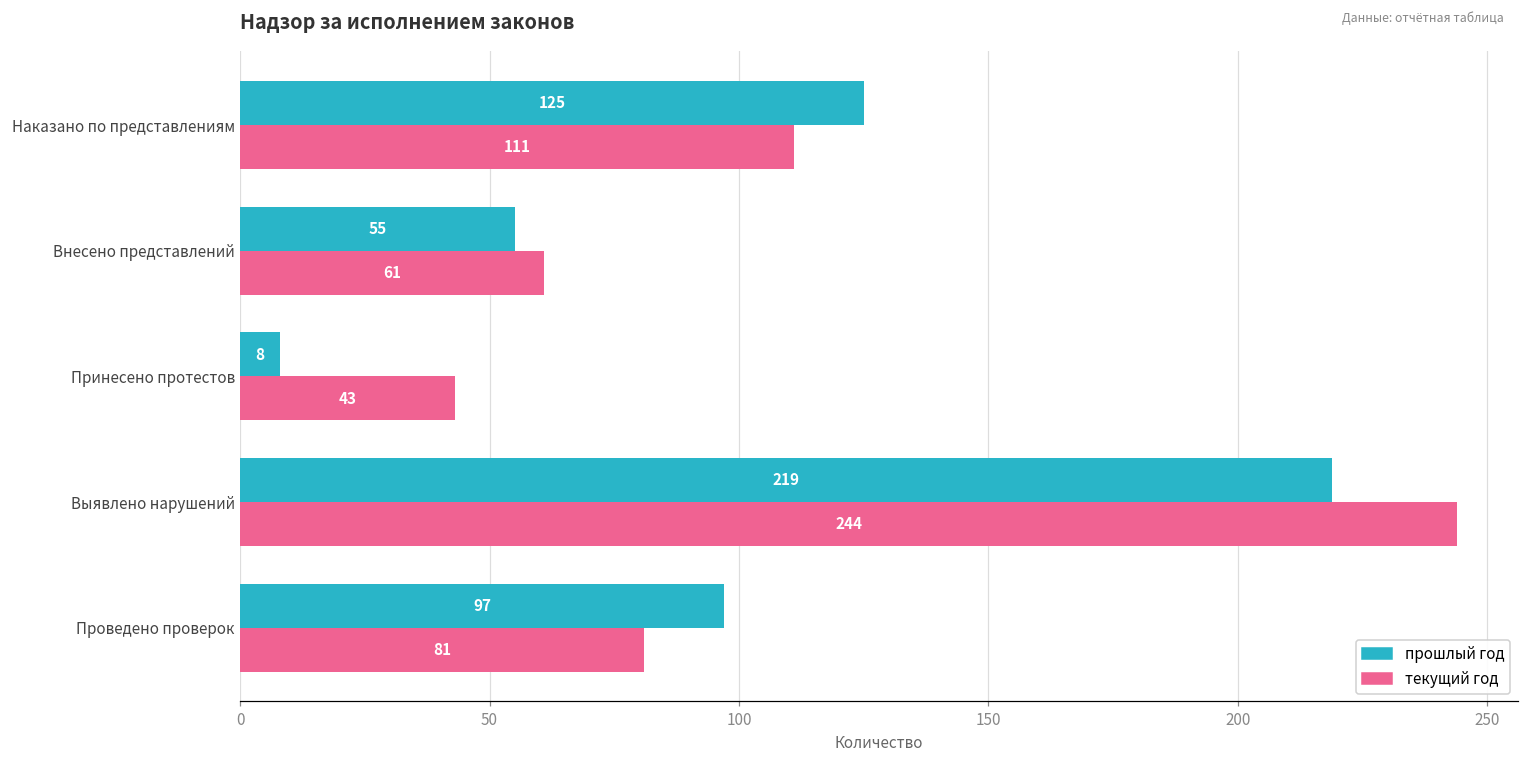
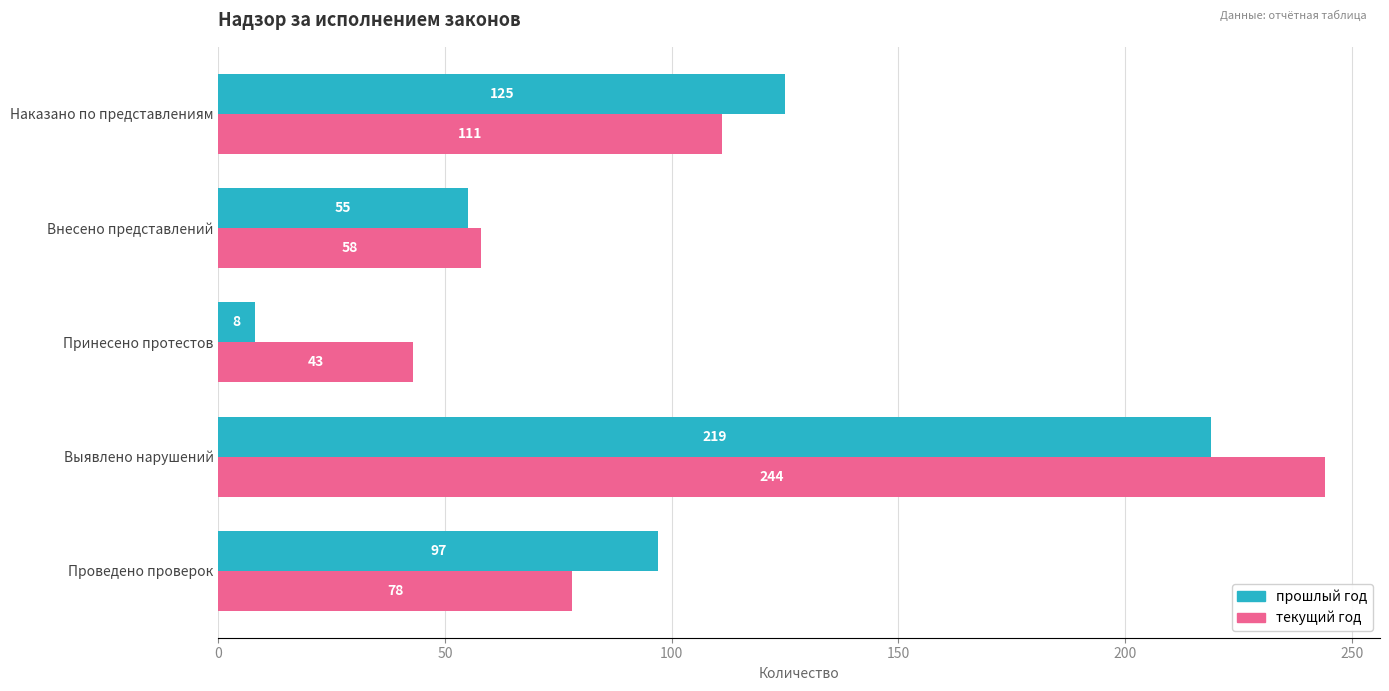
текущий год, Внесено представлений: 61 -> 58
текущий год, Проведено проверок: 81 -> 78
